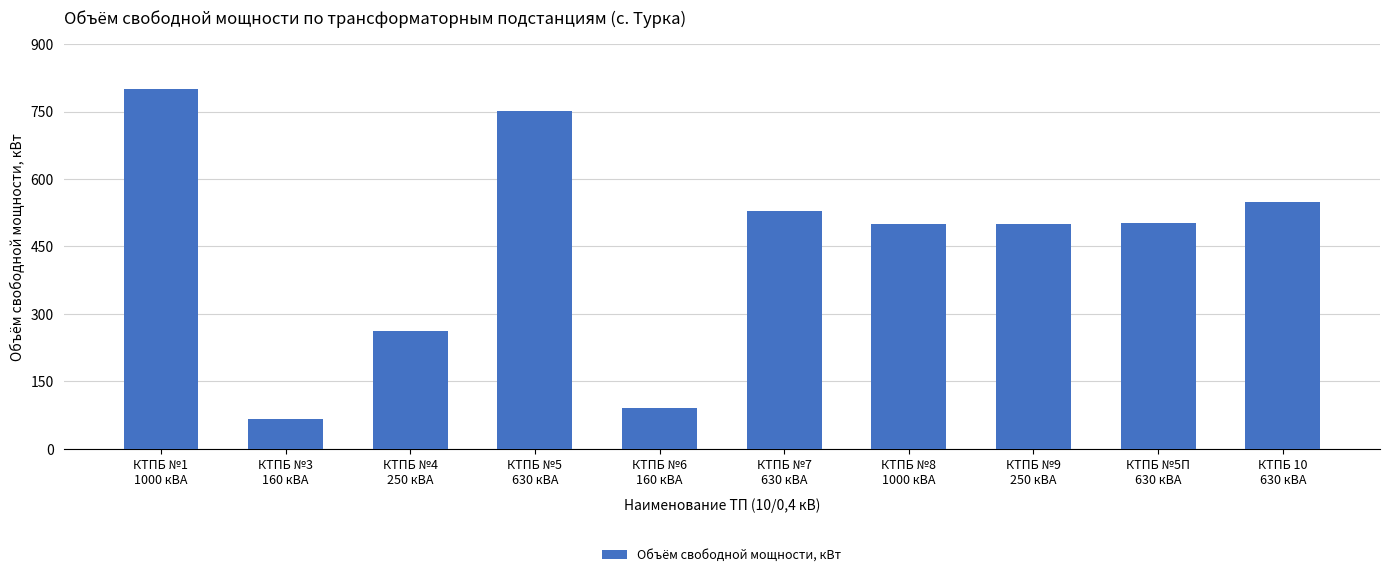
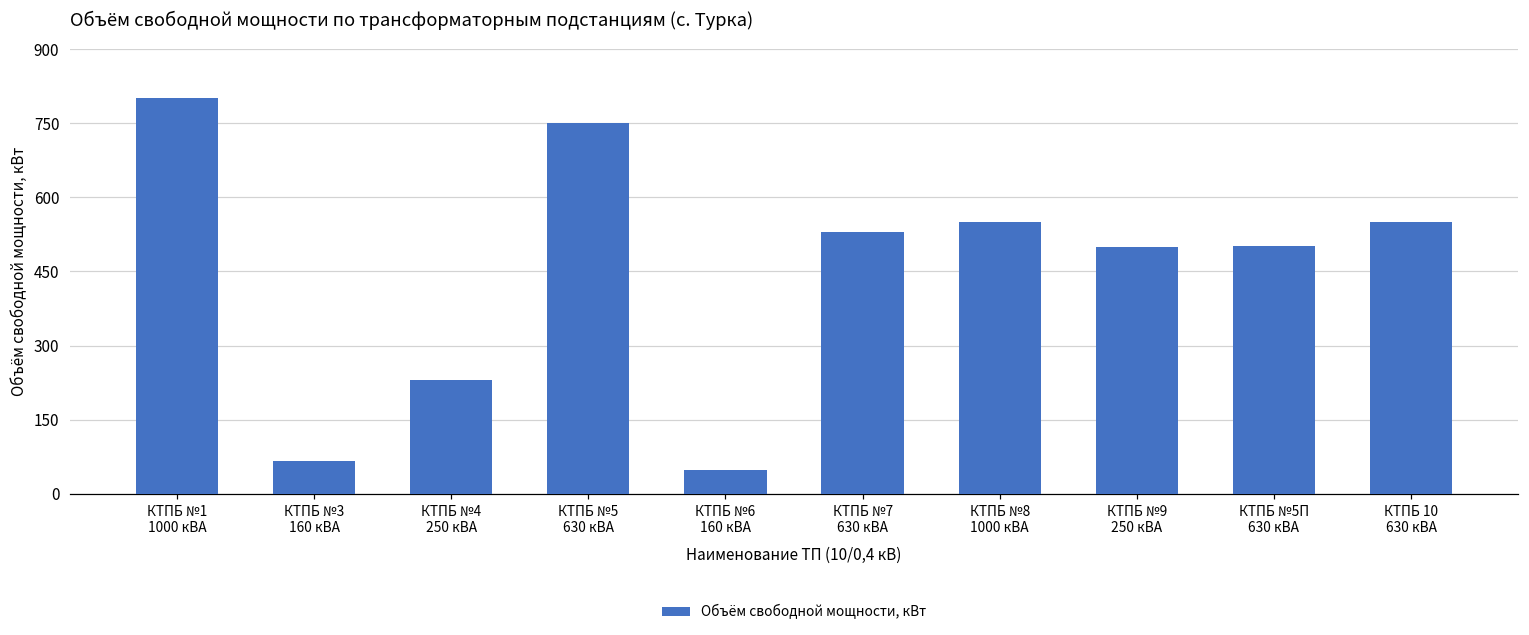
КТПБ №4 250 кВА: 260 -> 230
КТПБ №6 160 кВА: 90 -> 50
КТПБ №8 1000 кВА: 500 -> 550
